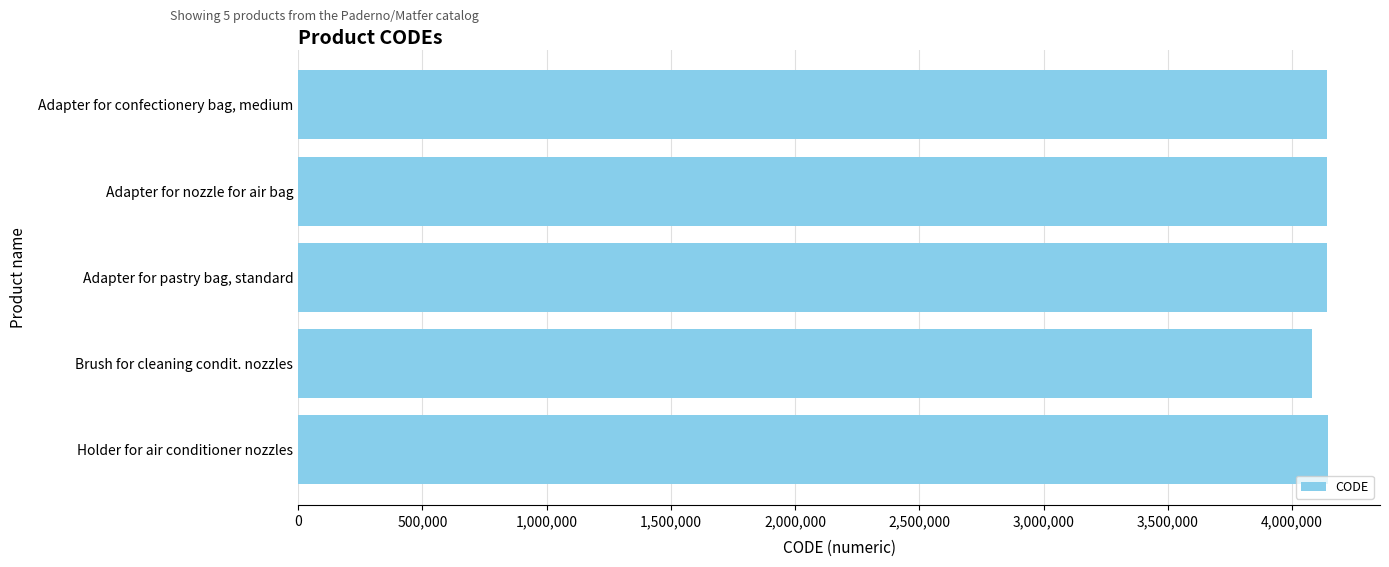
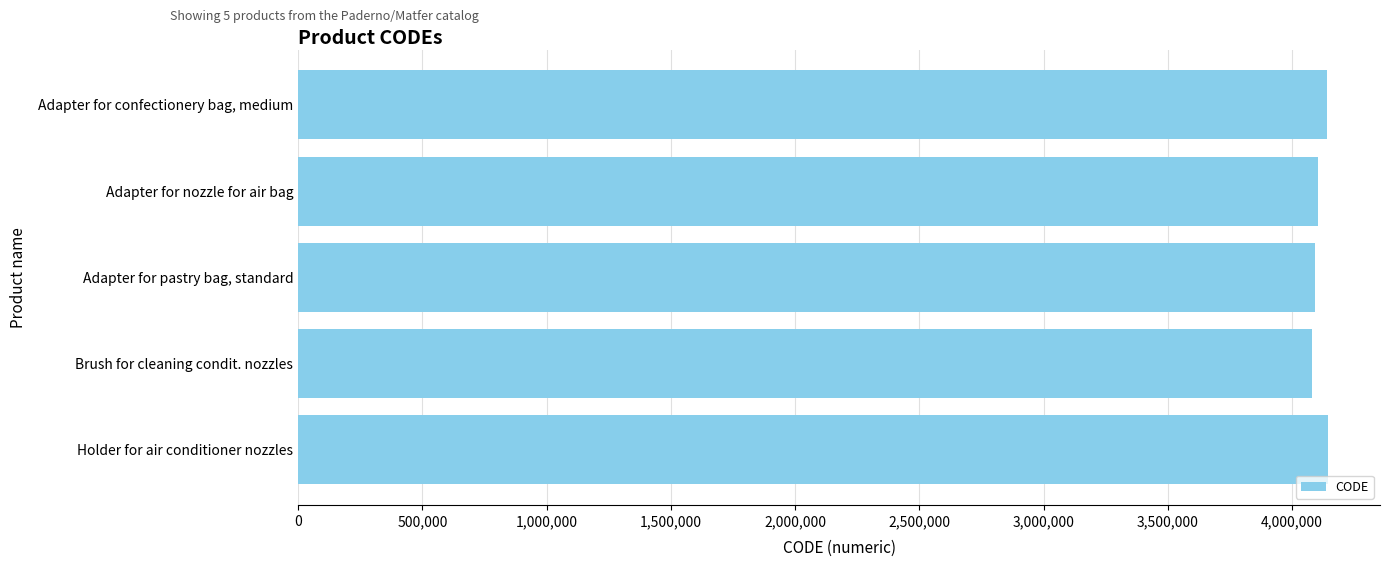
Adapter for nozzle for air bag: 4,140,000 -> 4,110,000
Adapter for pastry bag, standard: 4,140,000 -> 4,090,000
